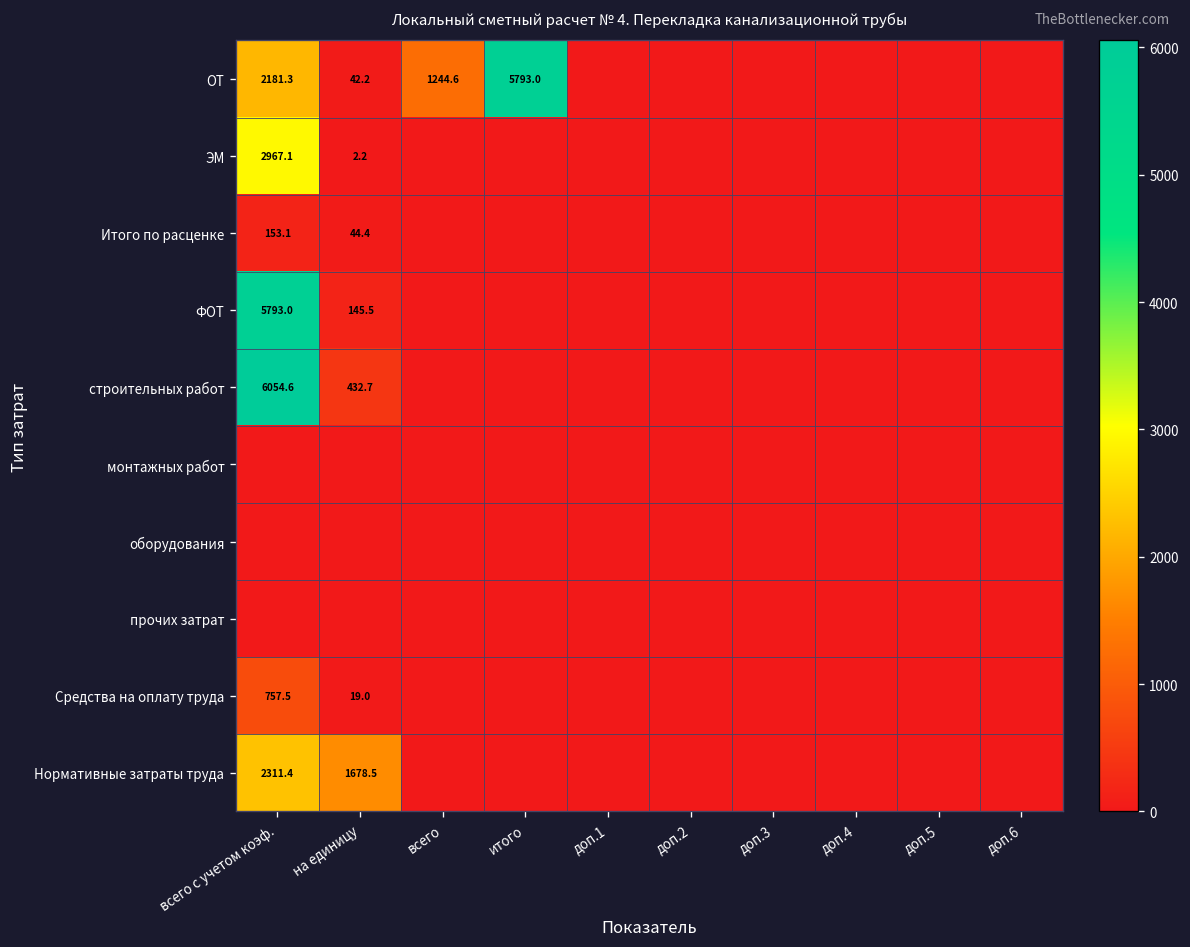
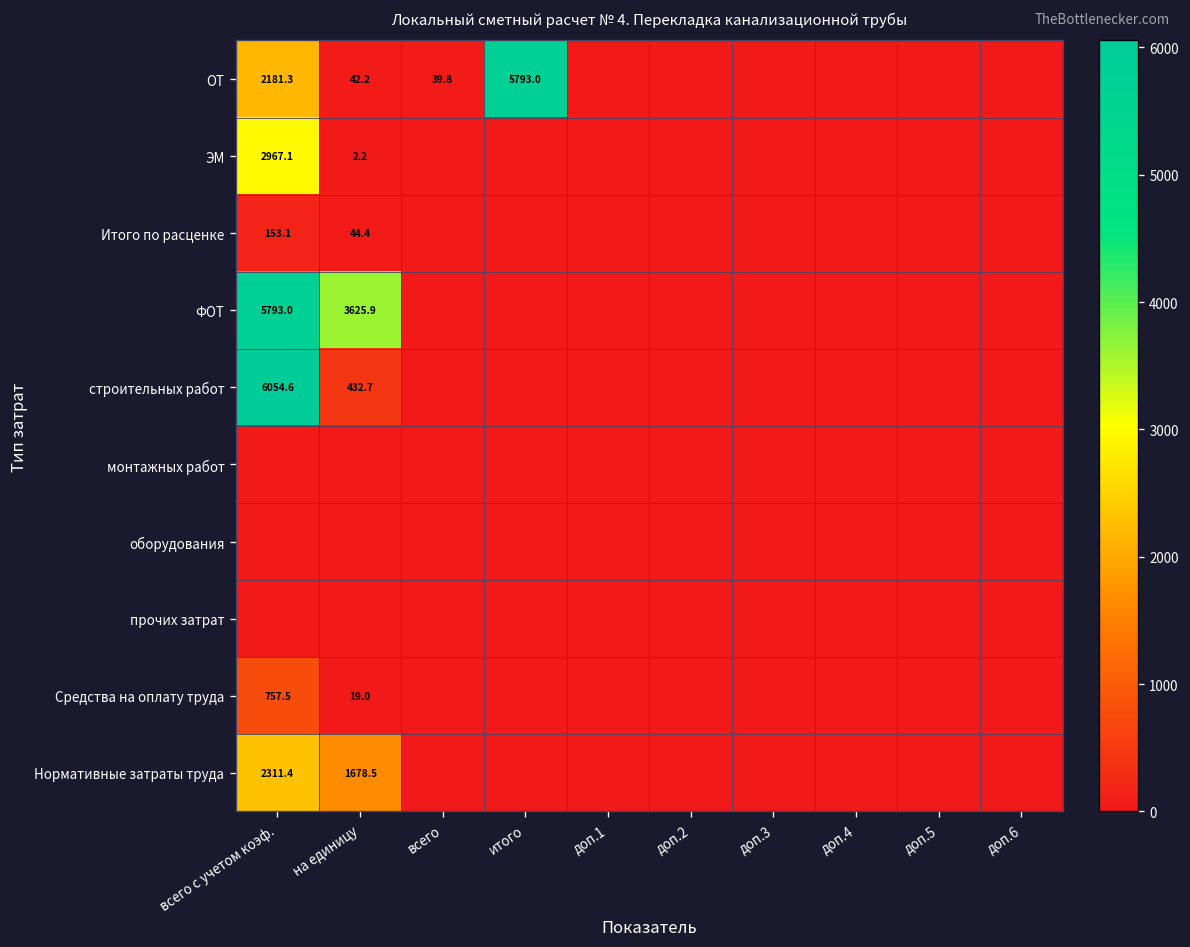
ОТ, всего: 1244.6 -> 39.8
ФОТ, на единицу: 145.5 -> 3625.9
